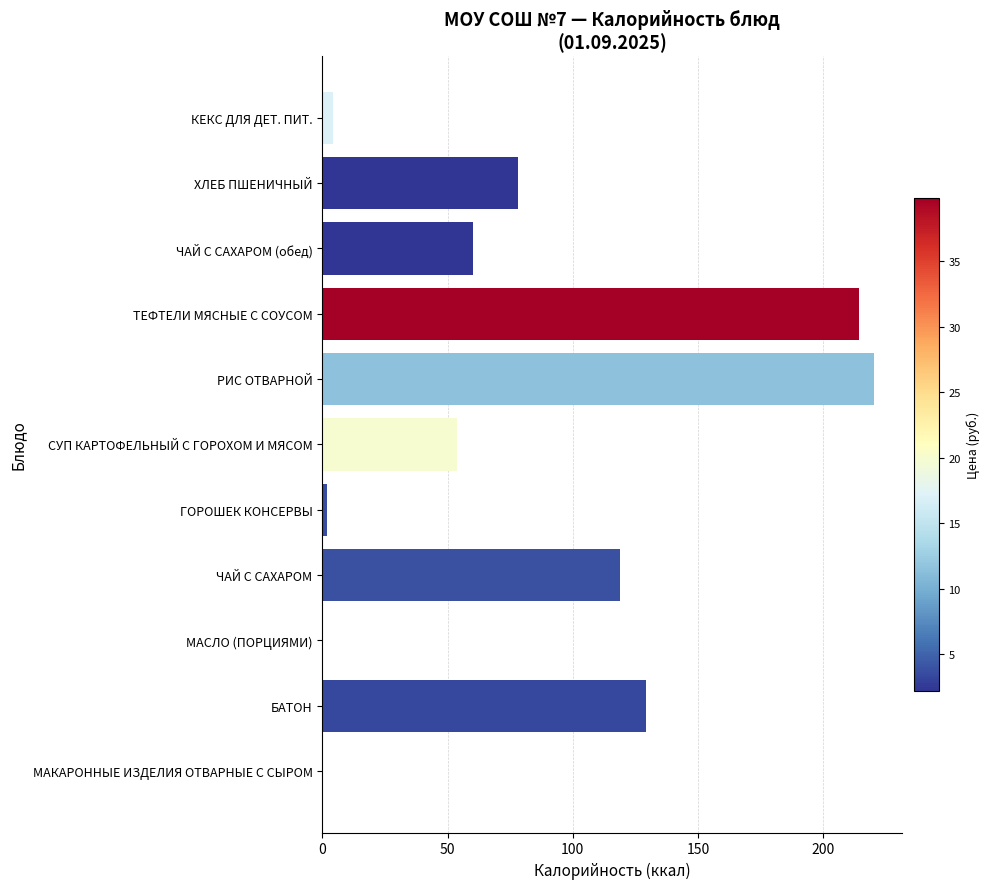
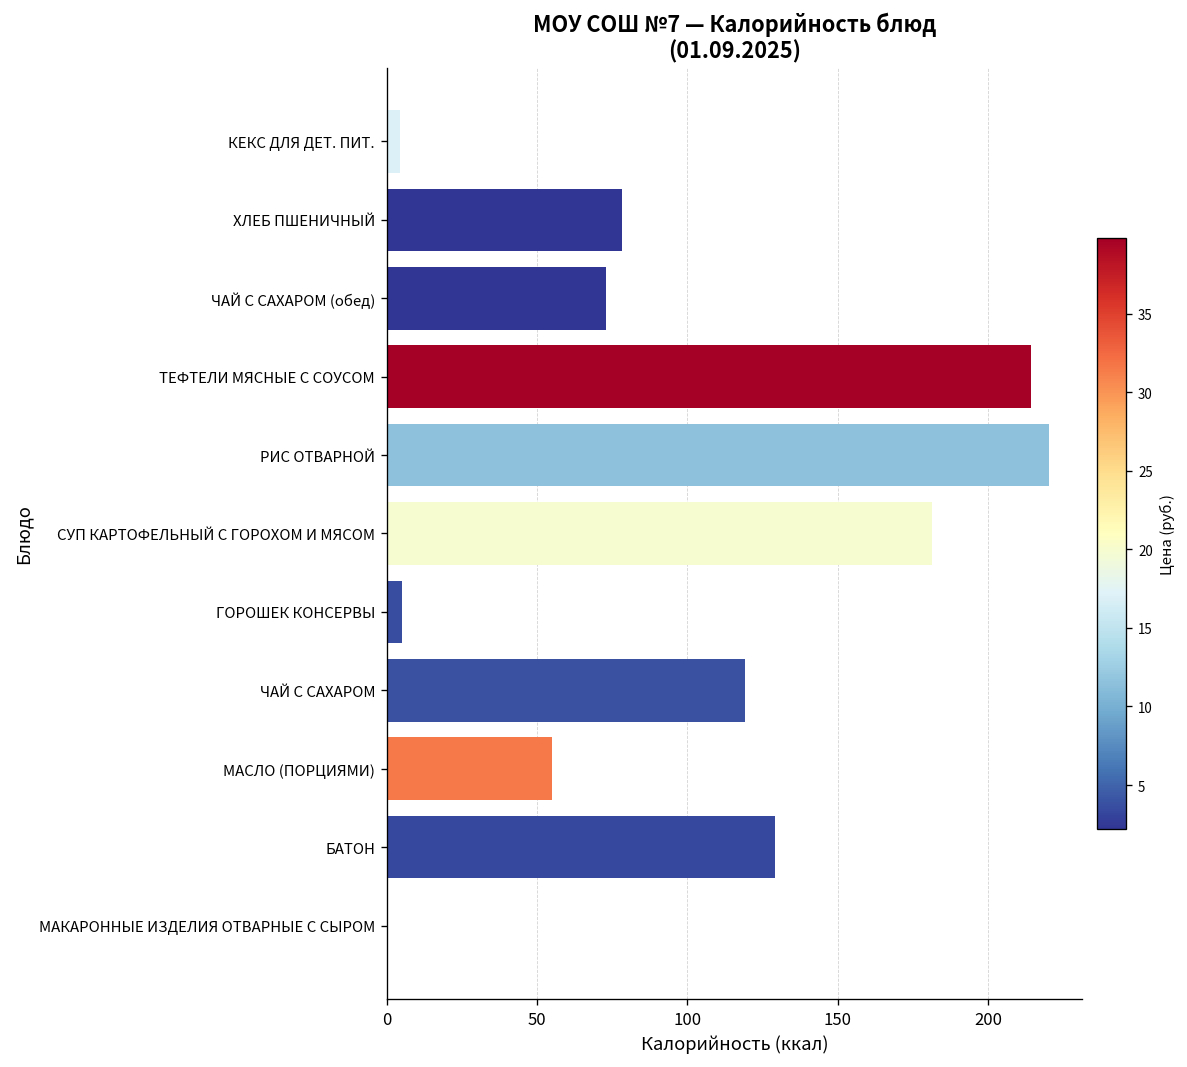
ЧАЙ С САХАРОМ (обед): 60 -> 73
СУП КАРТОФЕЛЬНЫЙ С ГОРОХОМ И МЯСОМ: 54 -> 181
ГОРОШЕК КОНСЕРВЫ: 2 -> 5
МАСЛО (ПОРЦИЯМИ): 0 -> 55
